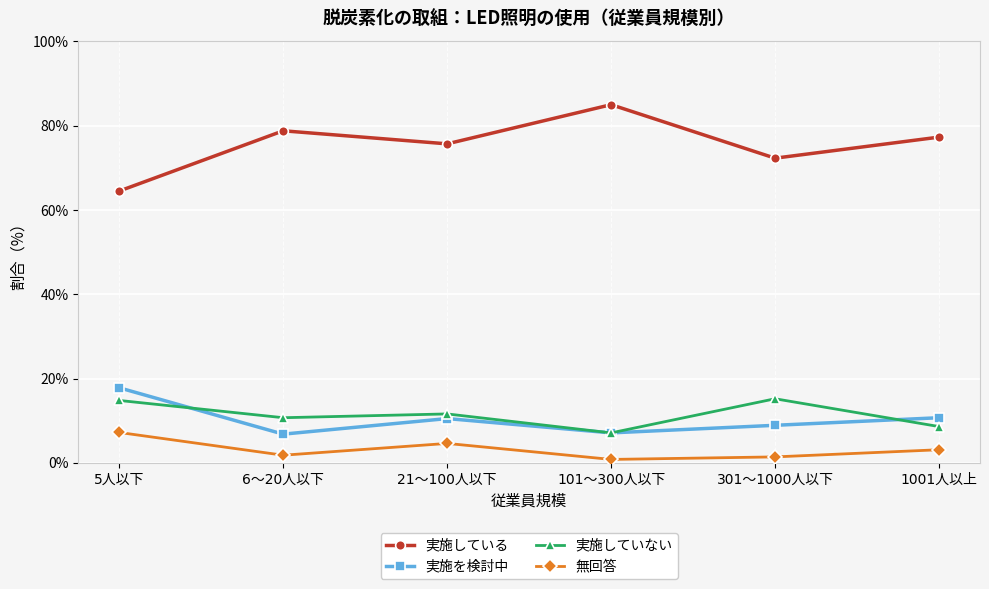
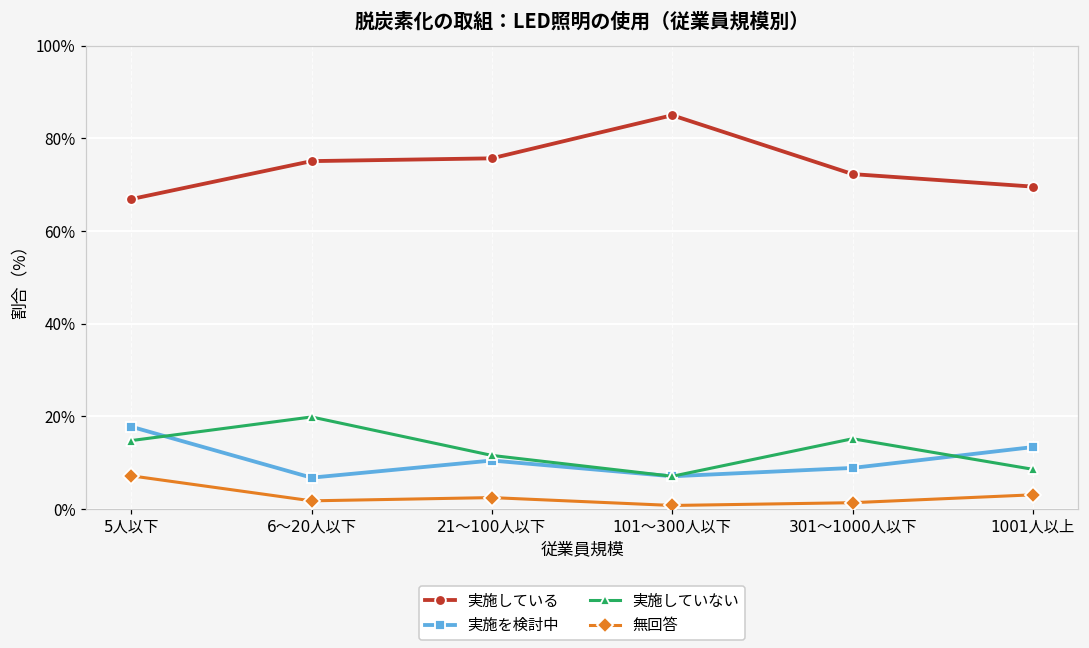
実施している, 5人以下: 65% -> 67%
実施している, 6～20人以下: 79% -> 75%
実施していない, 6～20人以下: 11% -> 20%
無回答, 21～100人以下: 5% -> 3%
実施している, 1001人以上: 77% -> 70%
実施を検討中, 1001人以上: 11% -> 13%
